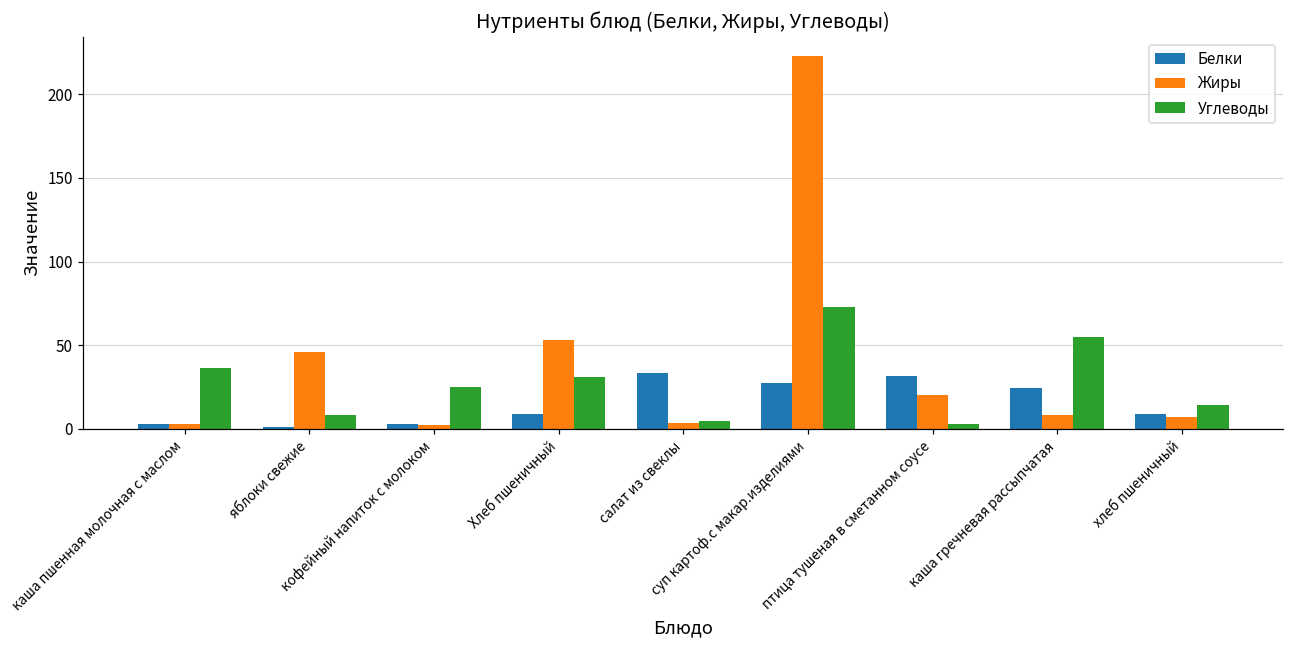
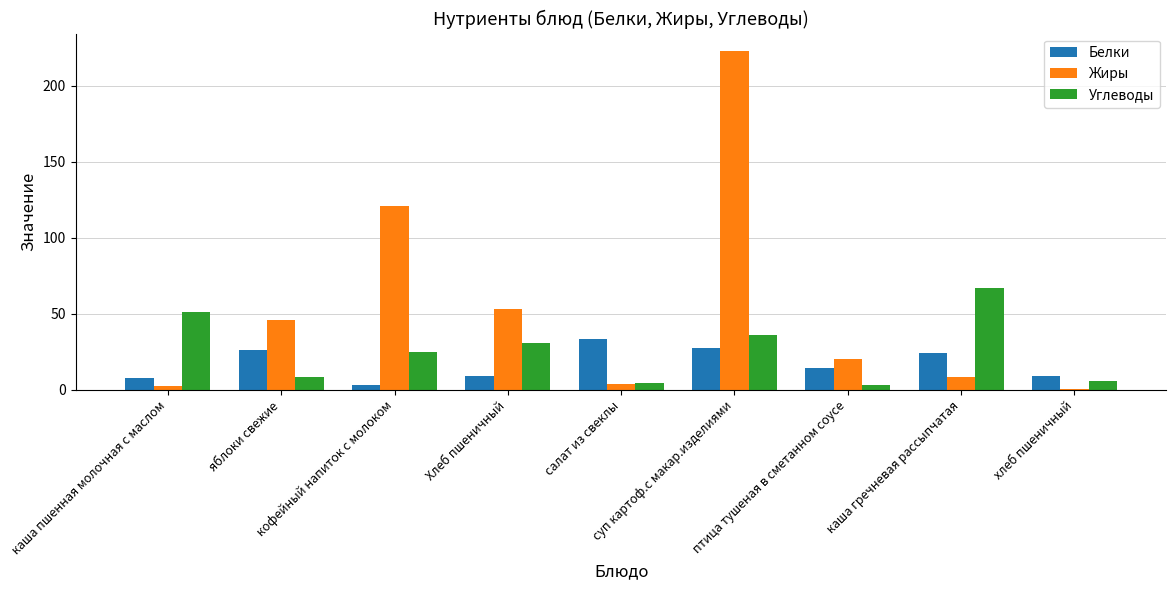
Белки, каша пшенная молочная с маслом: 3 -> 8
Углеводы, каша пшенная молочная с маслом: 37 -> 51
Белки, яблоки свежие: 1 -> 26
Жиры, кофейный напиток с молоком: 3 -> 121
Углеводы, суп картоф.с макар.изделиями: 73 -> 36
Белки, птица тушеная в сметанном соусе: 32 -> 14
Углеводы, каша гречневая рассыпчатая: 55 -> 67
Жиры, хлеб пшеничный: 7 -> 1
Углеводы, хлеб пшеничный: 14 -> 6
